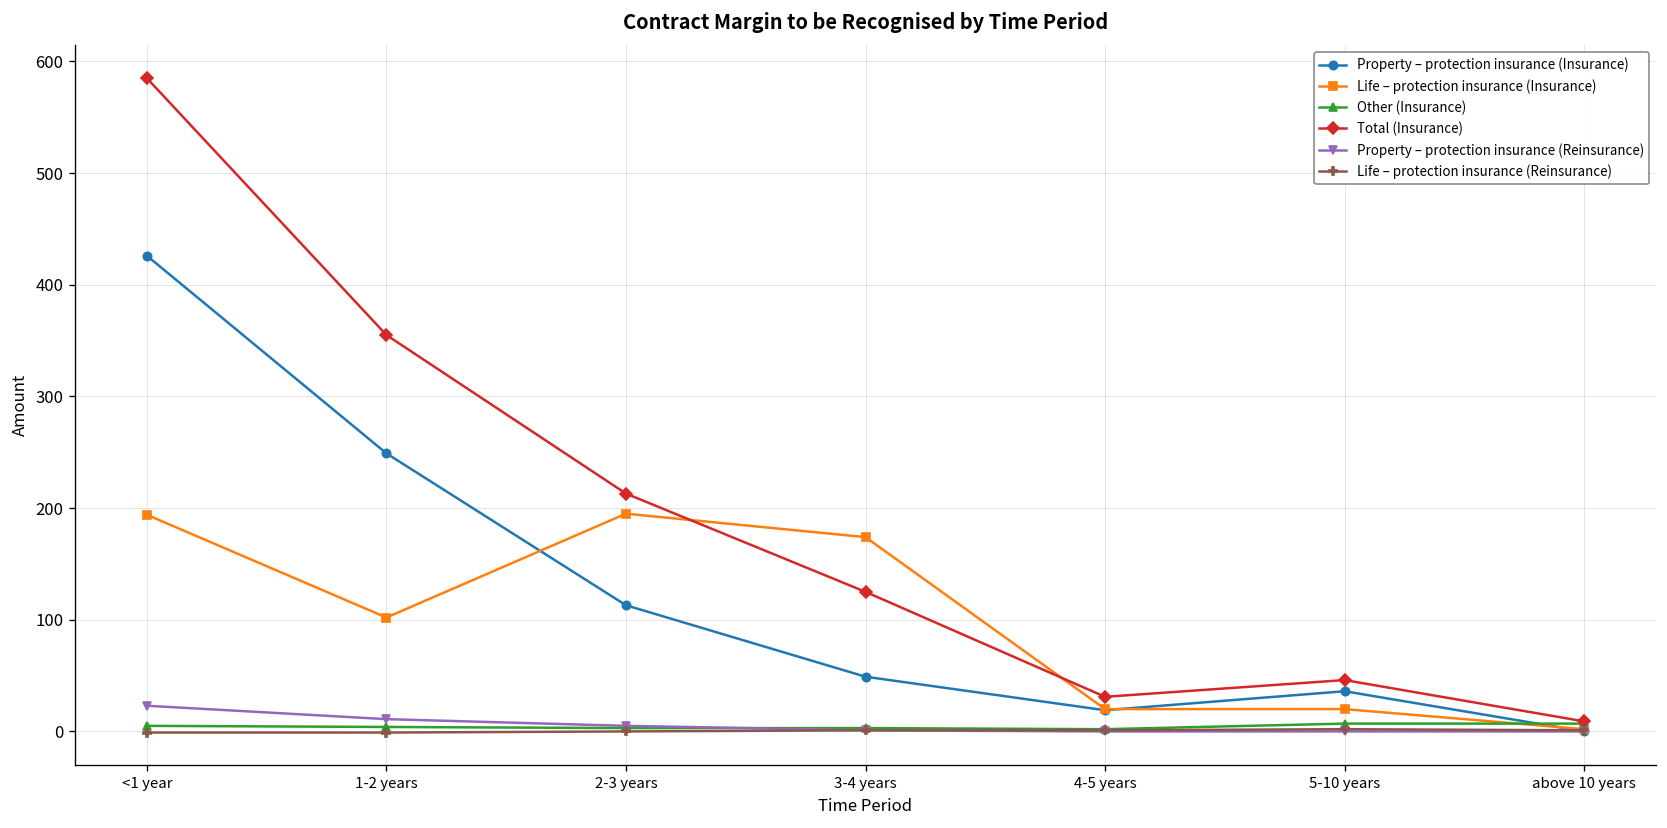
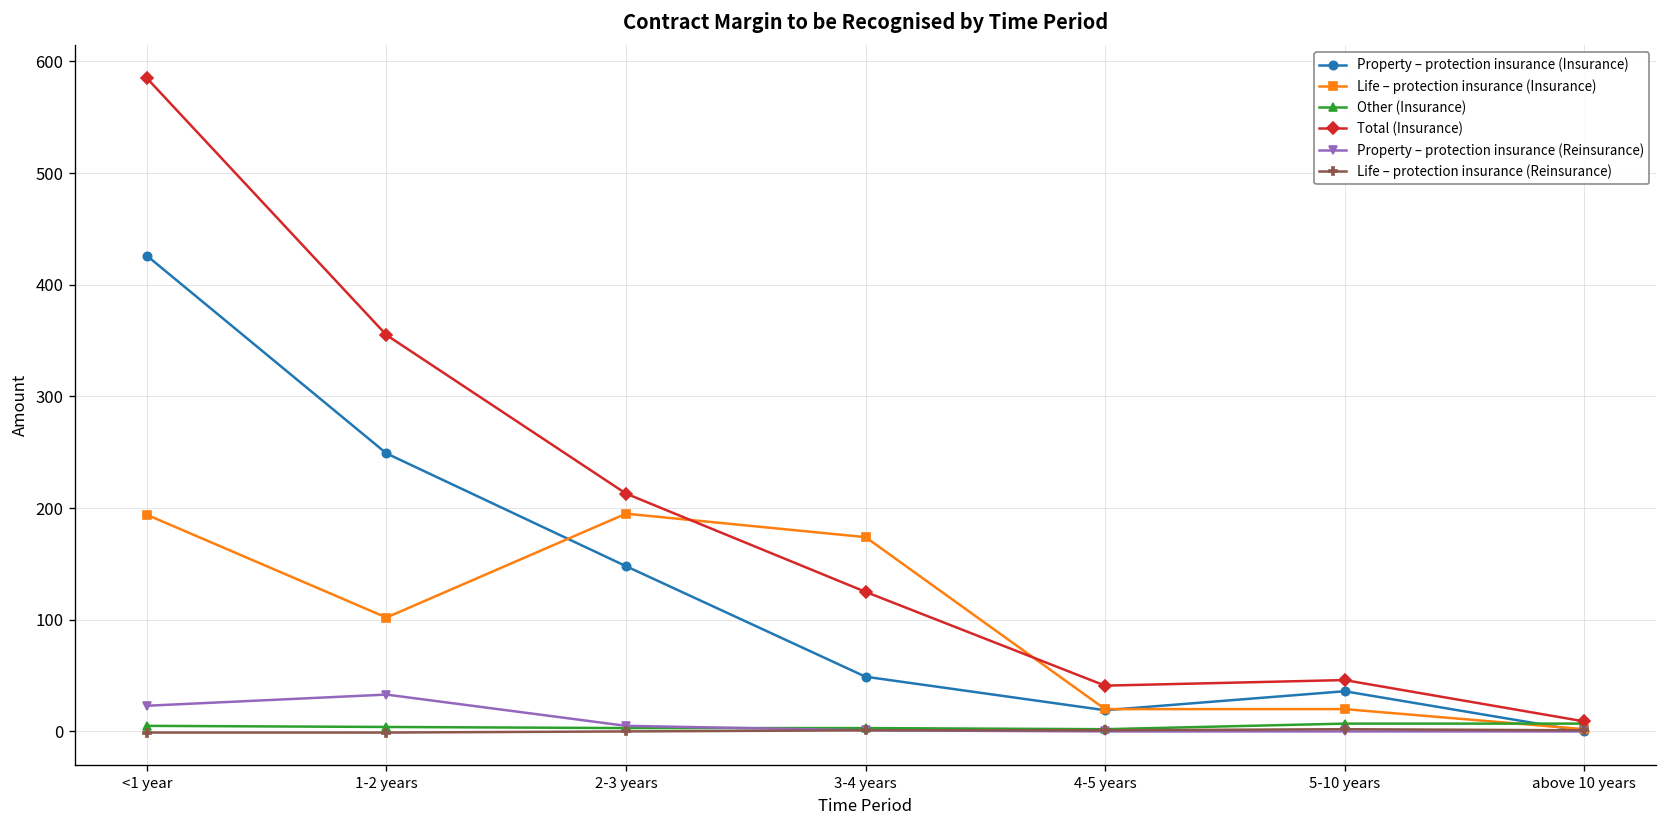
Property – protection insurance (Reinsurance), 1-2 years: 10 -> 30
Property – protection insurance (Insurance), 2-3 years: 110 -> 150
Total (Insurance), 4-5 years: 30 -> 40
